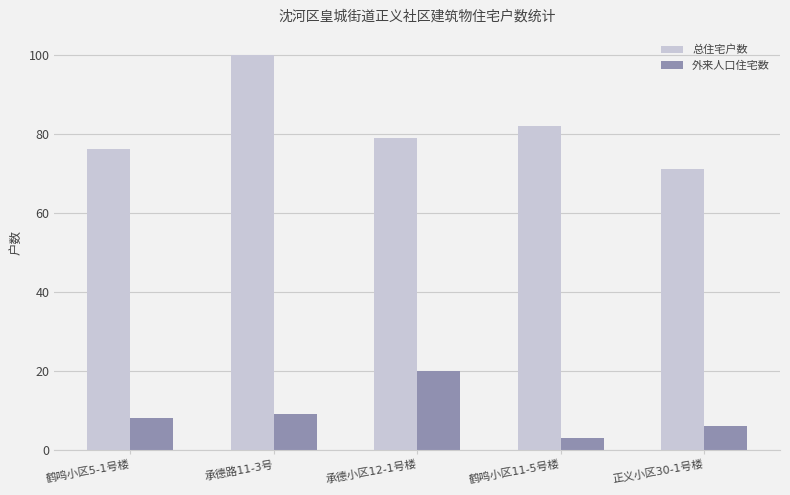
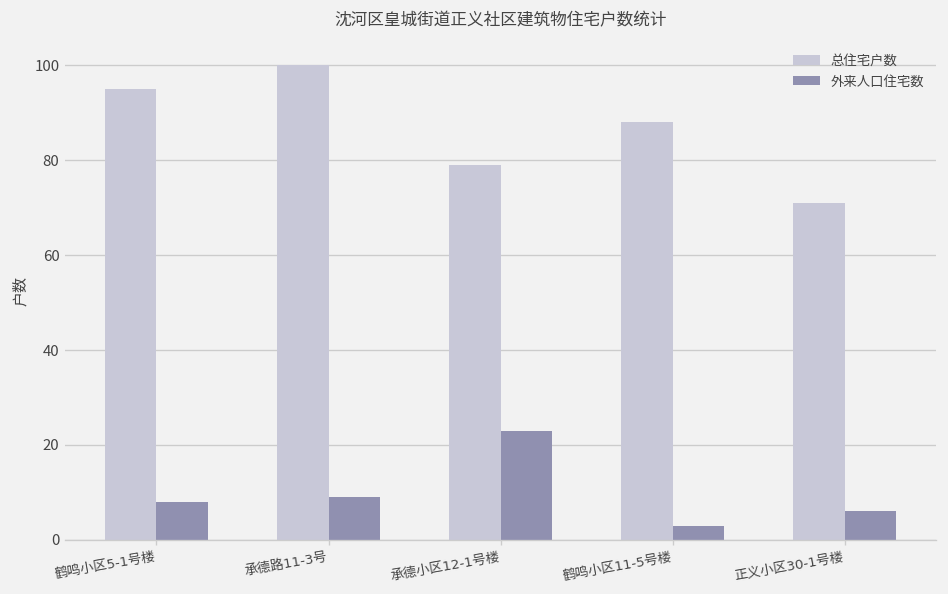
总住宅户数, 鹤鸣小区5-1号楼: 76 -> 95
外来人口住宅数, 承德小区12-1号楼: 20 -> 23
总住宅户数, 鹤鸣小区11-5号楼: 82 -> 88
